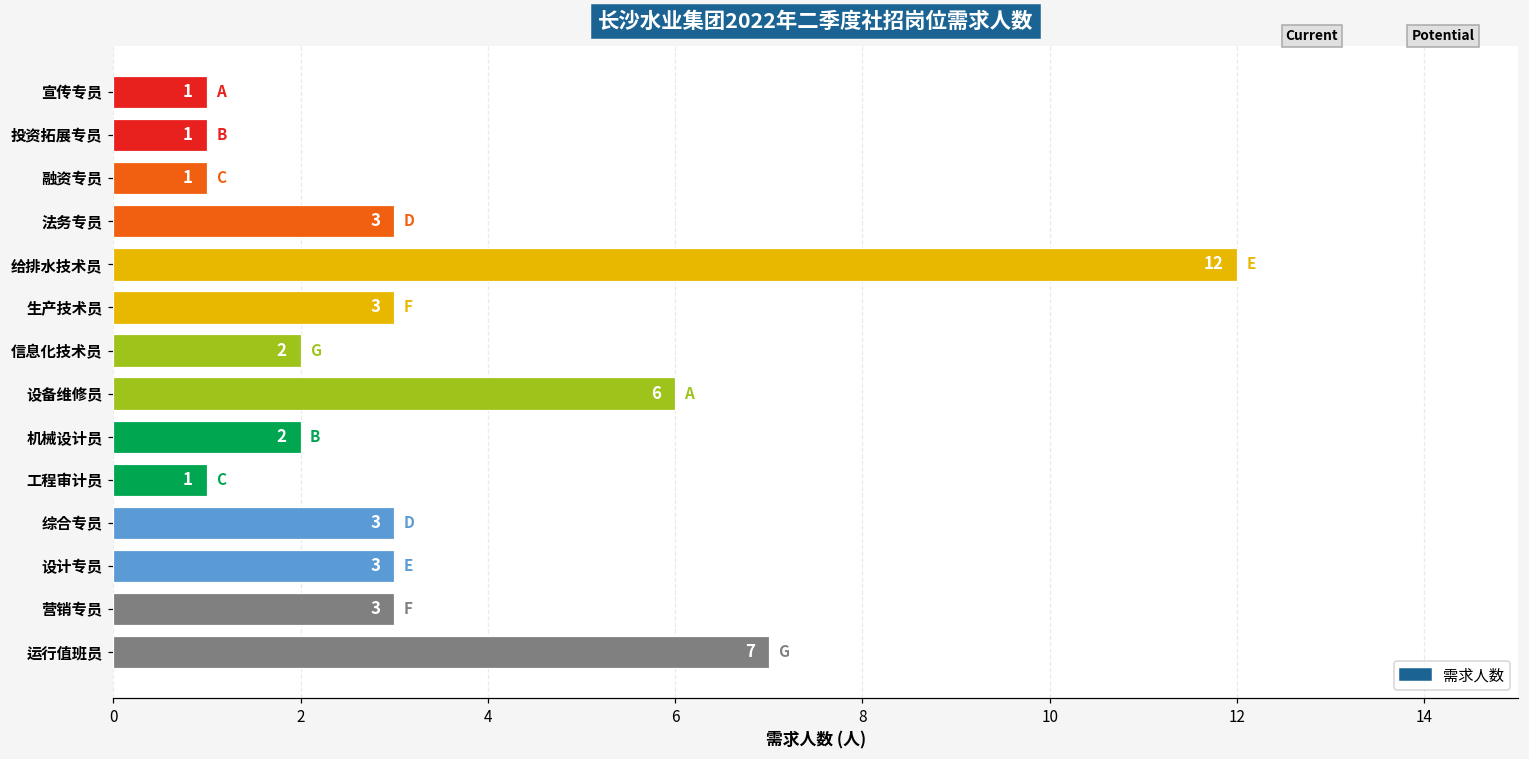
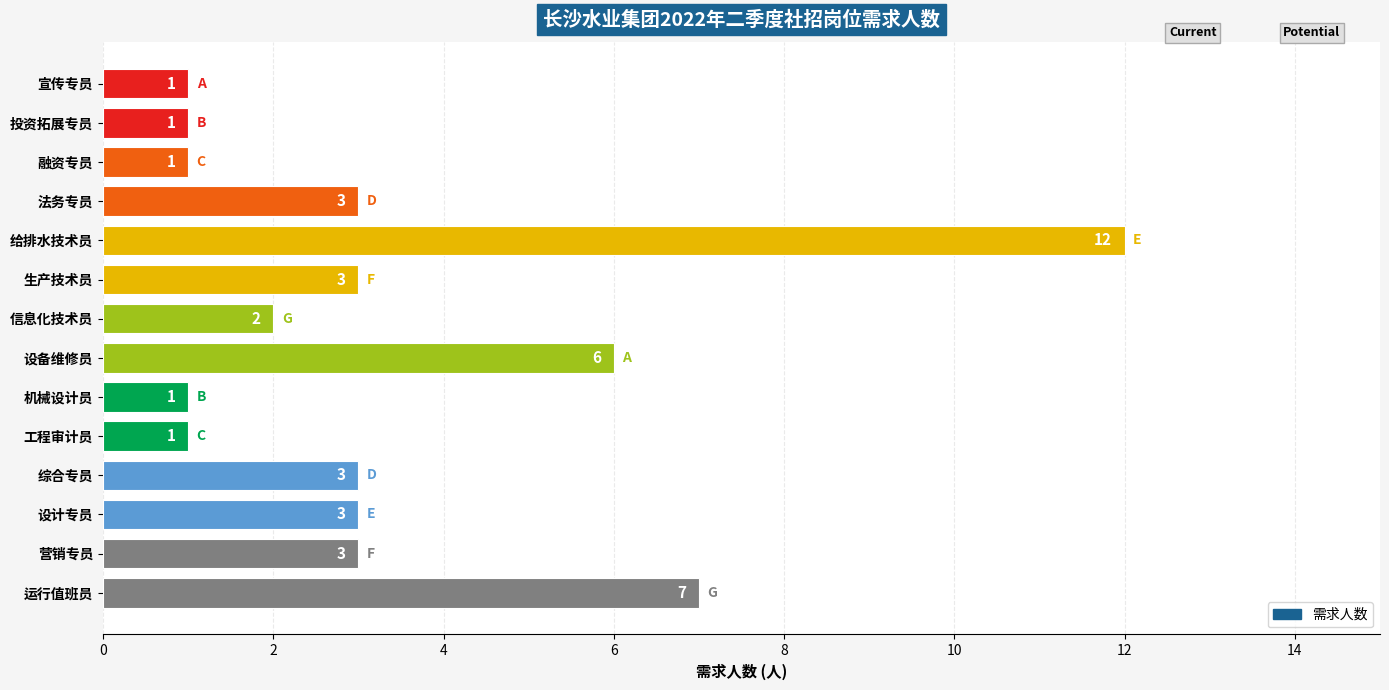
机械设计员: 2 -> 1
